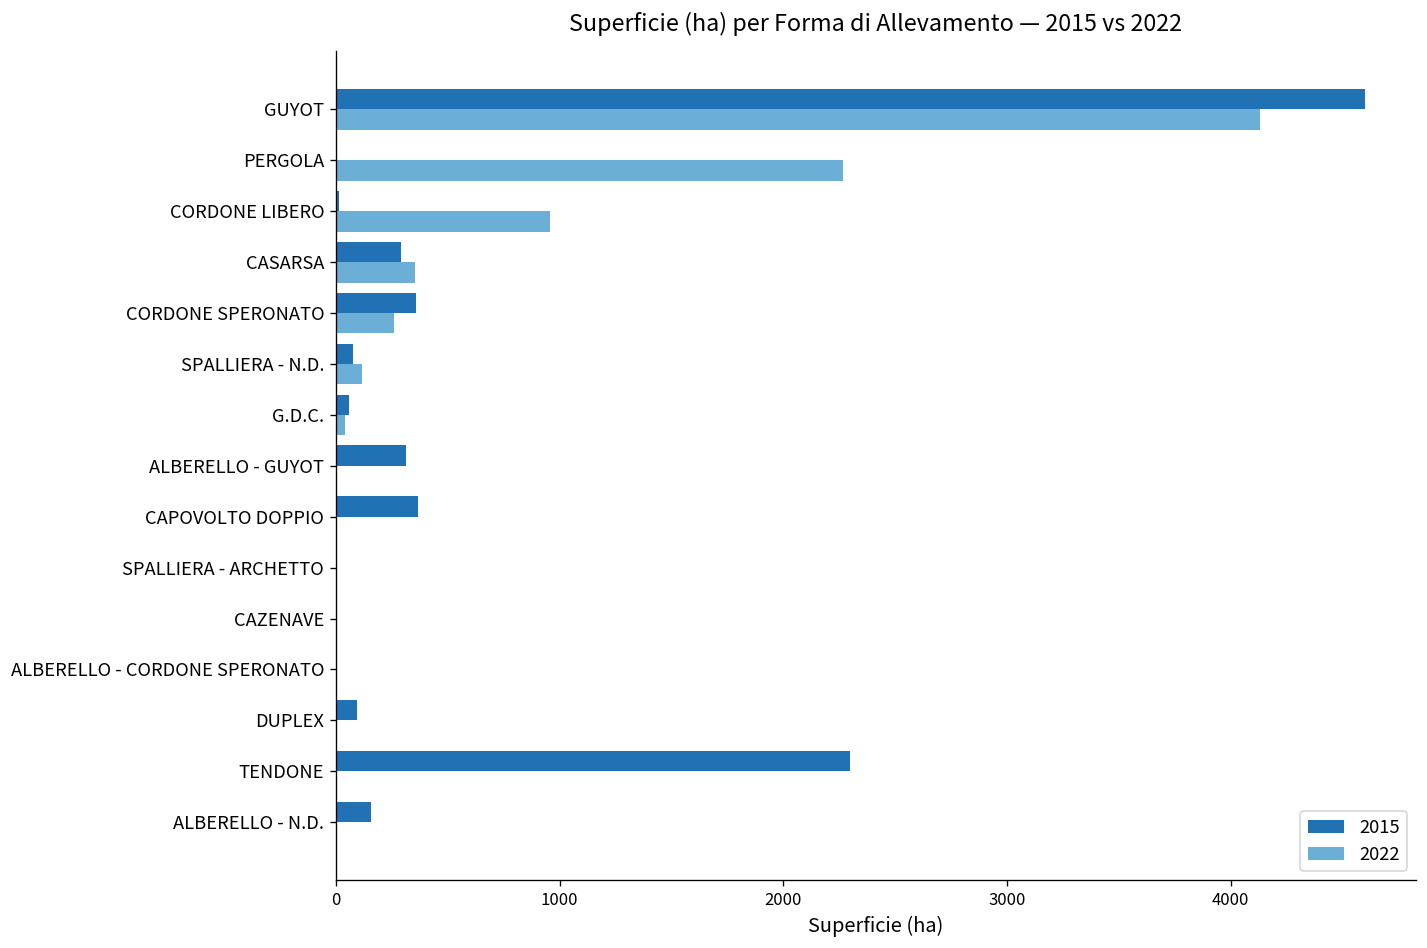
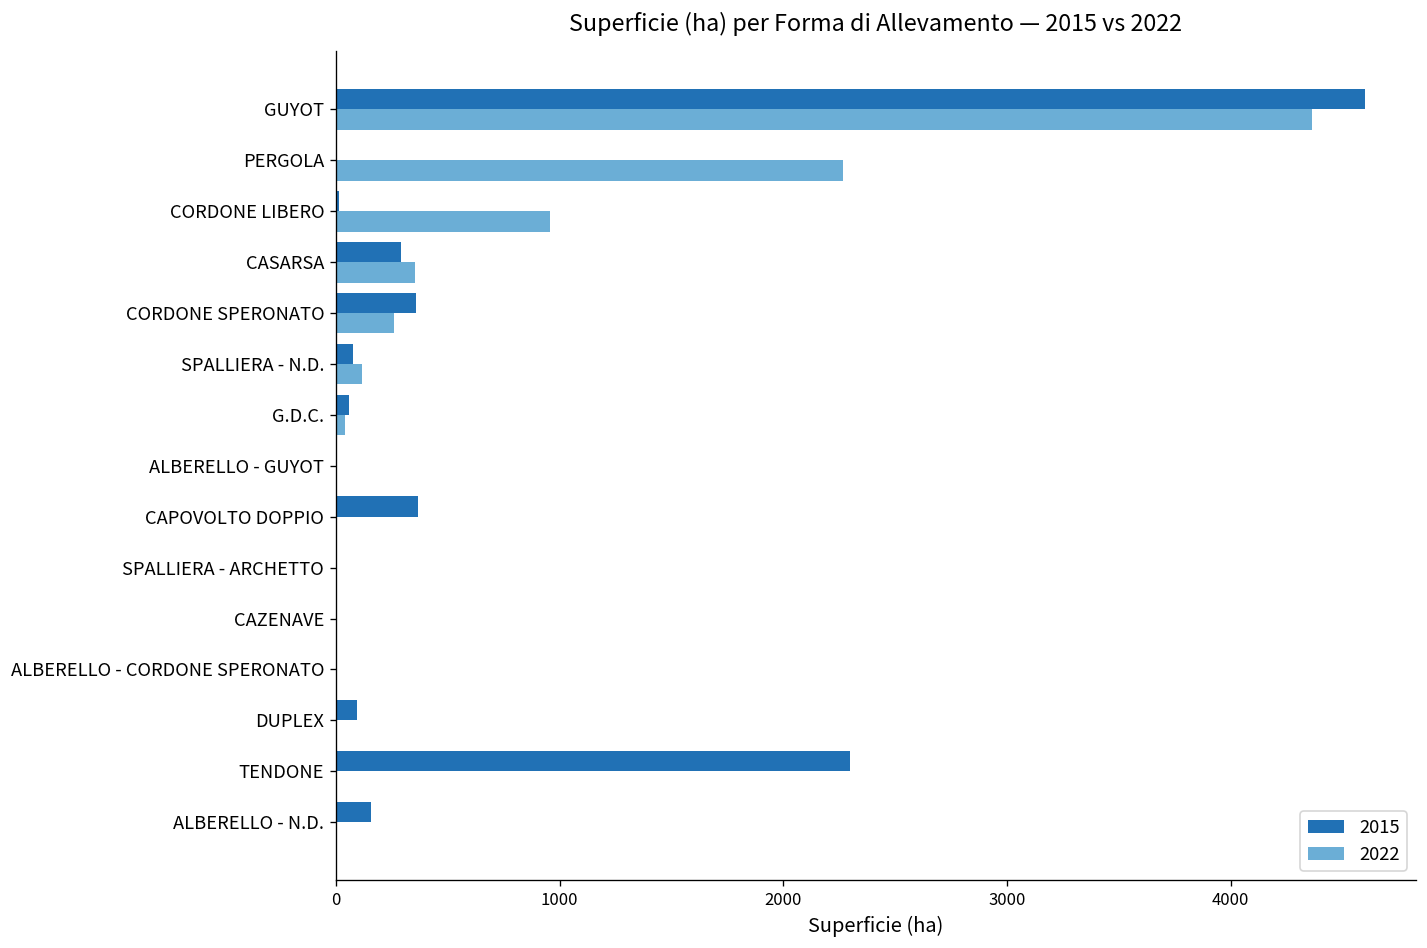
2022, GUYOT: 4130 -> 4360
2015, ALBERELLO - GUYOT: 310 -> 0
